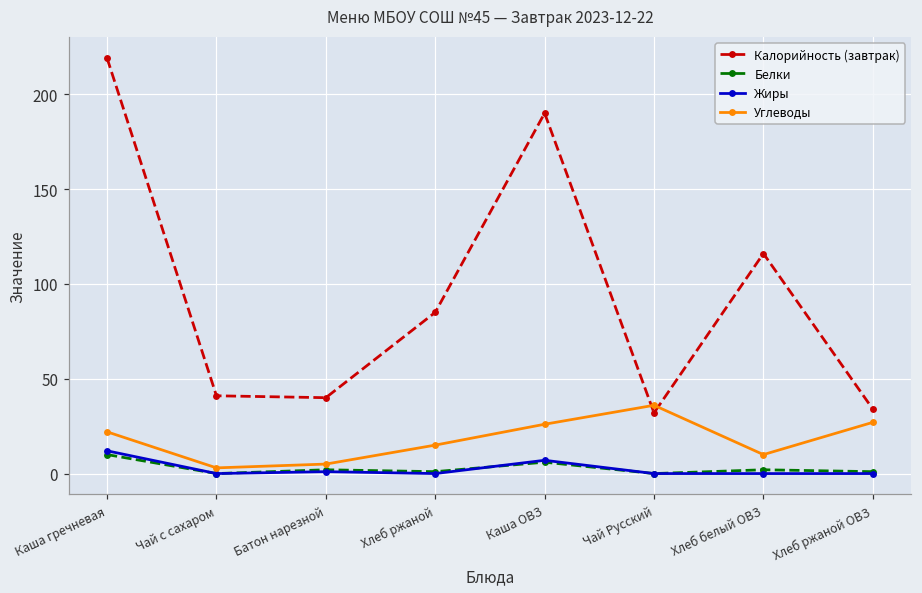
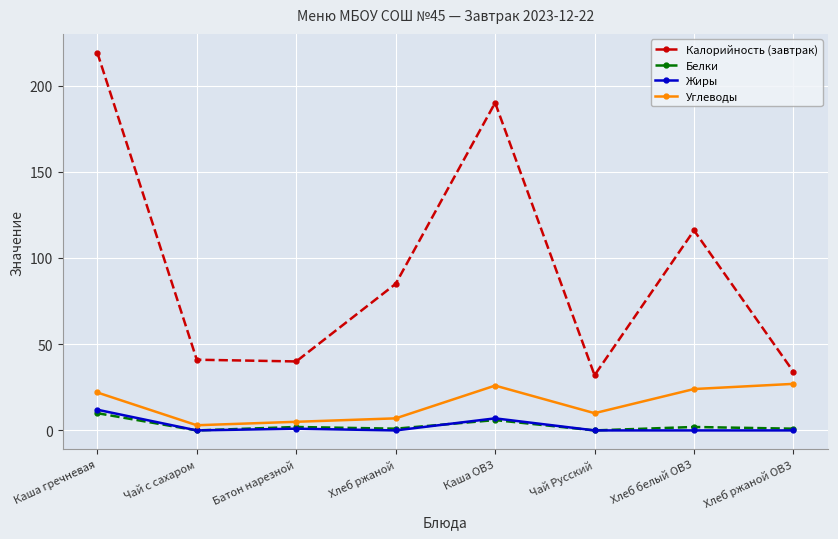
Углеводы, Хлеб ржаной: 15 -> 7
Углеводы, Чай Русский: 36 -> 10
Углеводы, Хлеб белый ОВЗ: 10 -> 24
